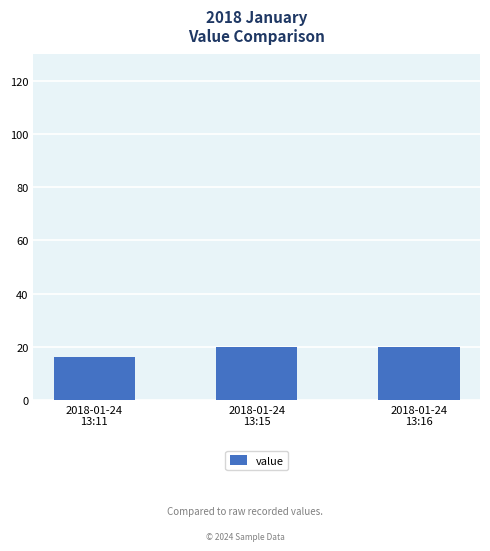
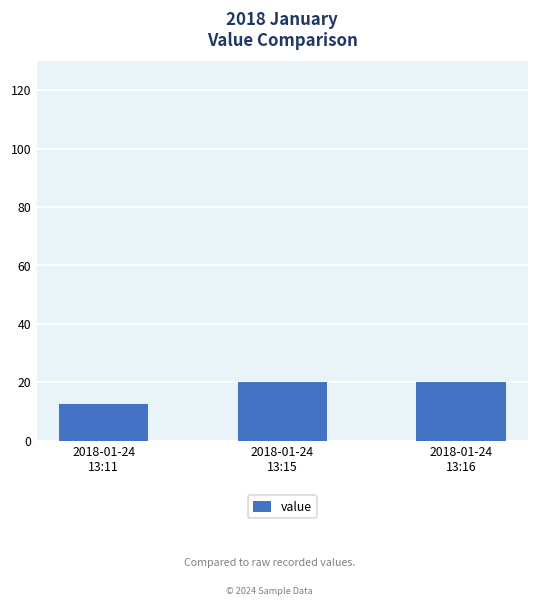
2018-01-24 13:11: 16 -> 13
